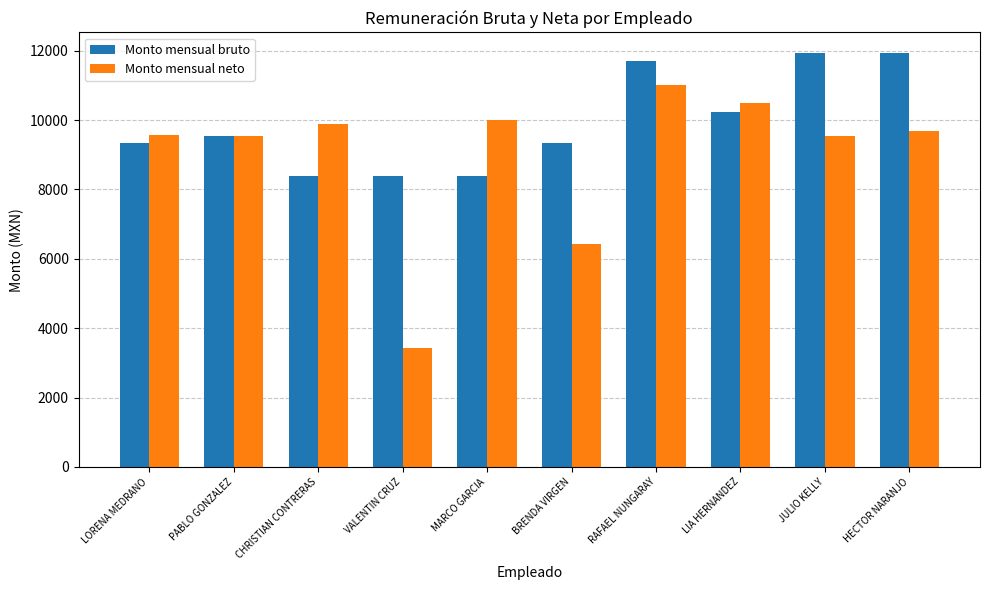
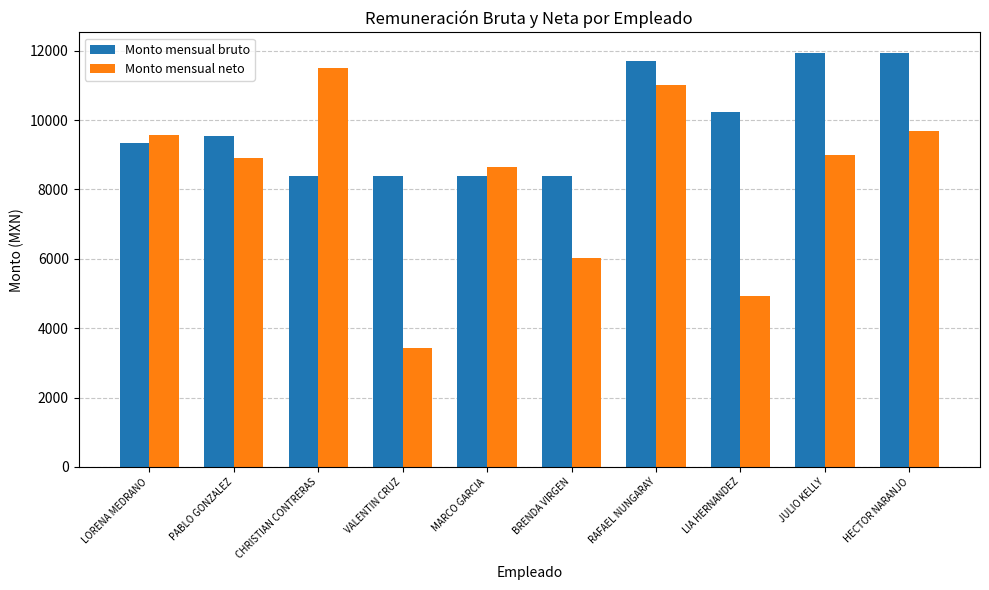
Monto mensual neto, PABLO GONZALEZ: 9600 -> 8900
Monto mensual neto, CHRISTIAN CONTRERAS: 9900 -> 11500
Monto mensual neto, MARCO GARCIA: 10000 -> 8600
Monto mensual bruto, BRENDA VIRGEN: 9300 -> 8400
Monto mensual neto, BRENDA VIRGEN: 6400 -> 6000
Monto mensual neto, LIA HERNANDEZ: 10500 -> 4900
Monto mensual neto, JULIO KELLY: 9500 -> 9000
